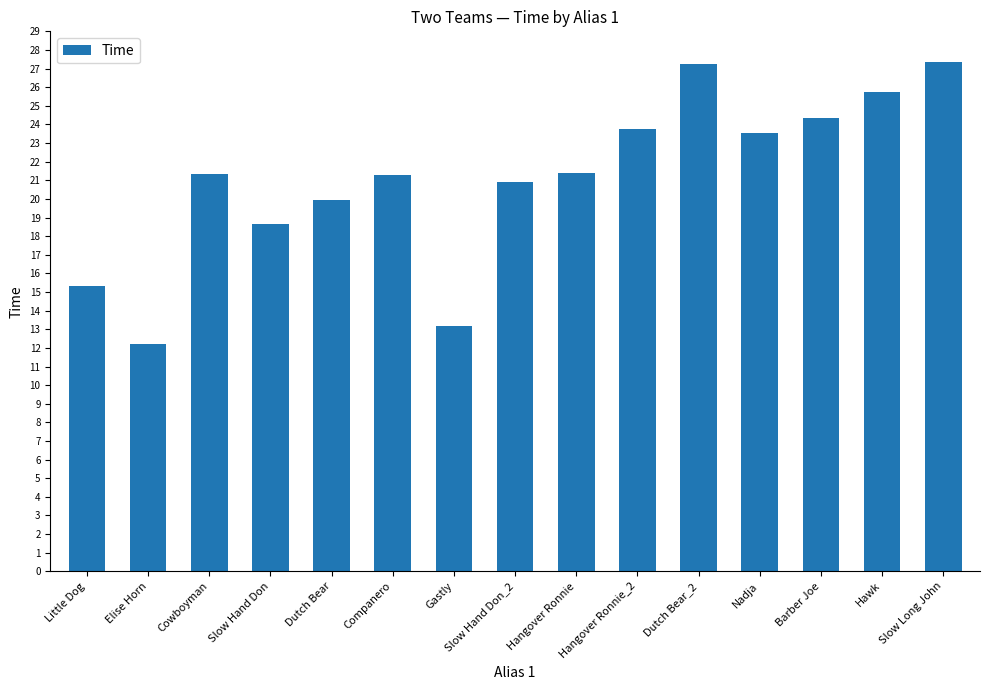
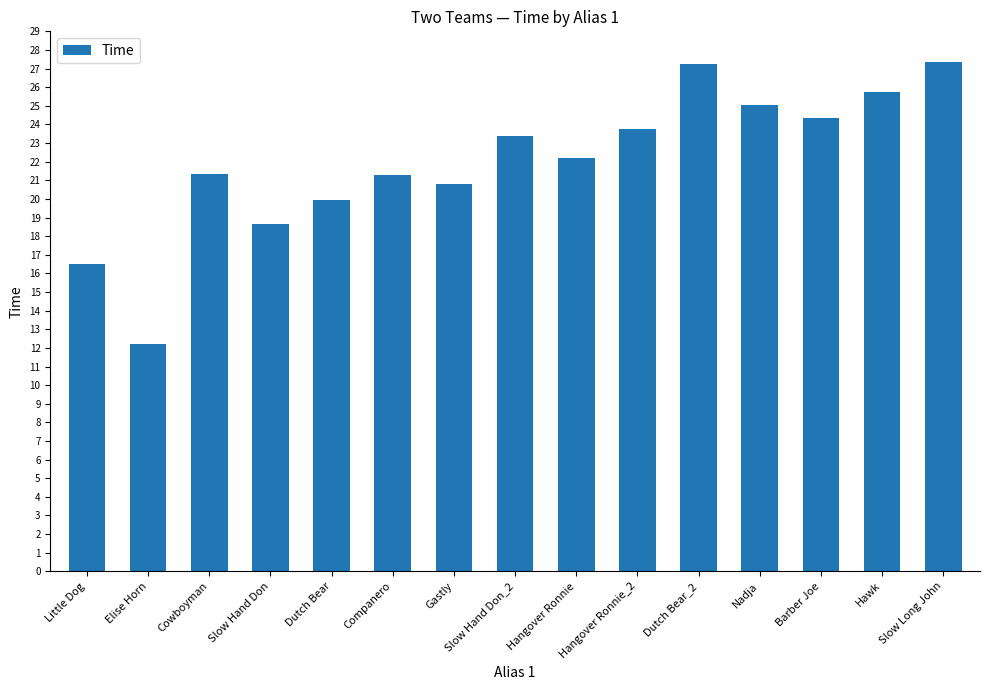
Little Dog: 15.3 -> 16.5
Gastly: 13.2 -> 20.8
Slow Hand Don_2: 20.9 -> 23.4
Hangover Ronnie: 21.4 -> 22.2
Nadja: 23.6 -> 25.1
